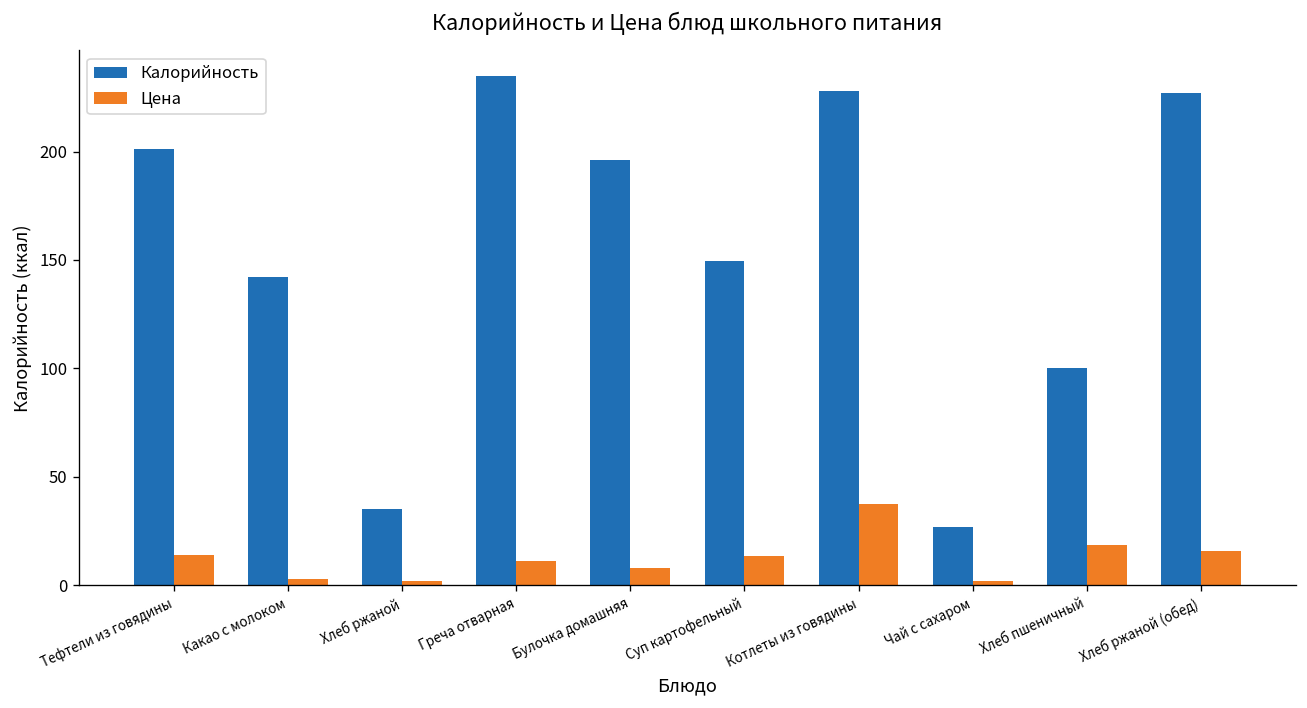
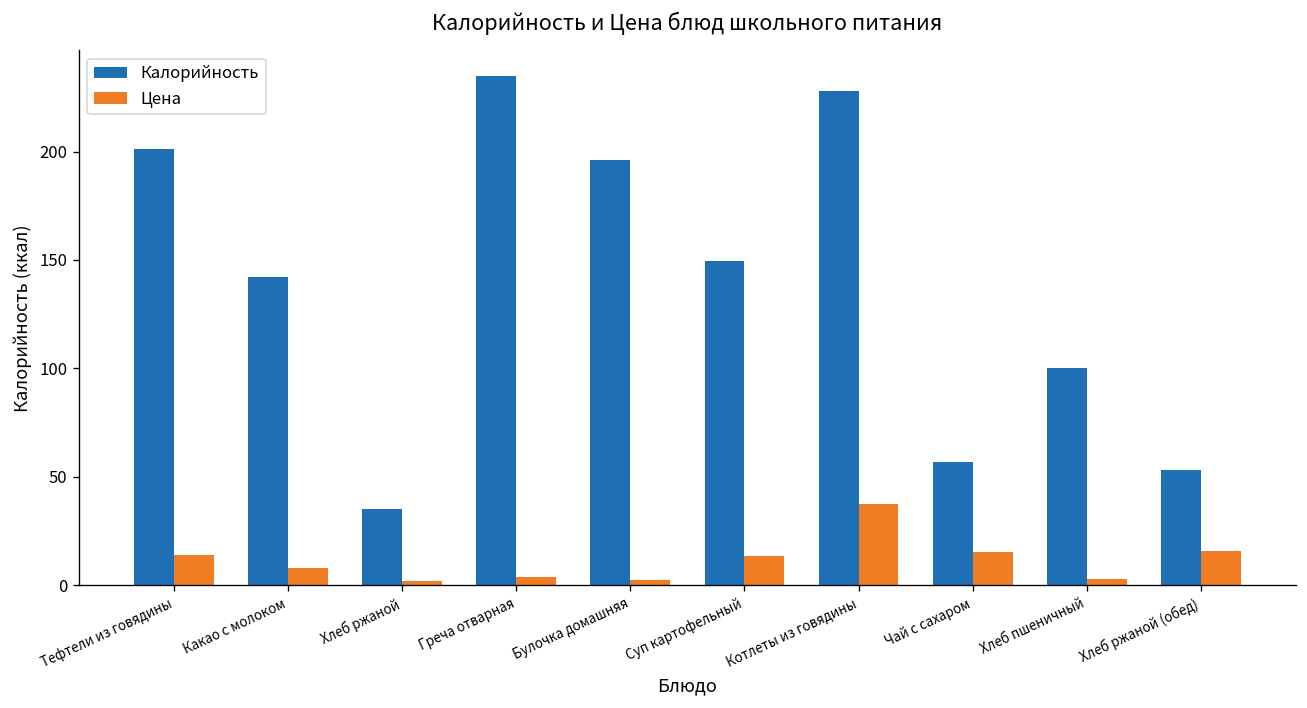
Цена, Какао с молоком: 3 -> 8
Цена, Греча отварная: 11 -> 4
Цена, Булочка домашняя: 8 -> 2
Калорийность, Чай с сахаром: 27 -> 57
Цена, Чай с сахаром: 2 -> 15
Цена, Хлеб пшеничный: 19 -> 3
Калорийность, Хлеб ржаной (обед): 227 -> 53
